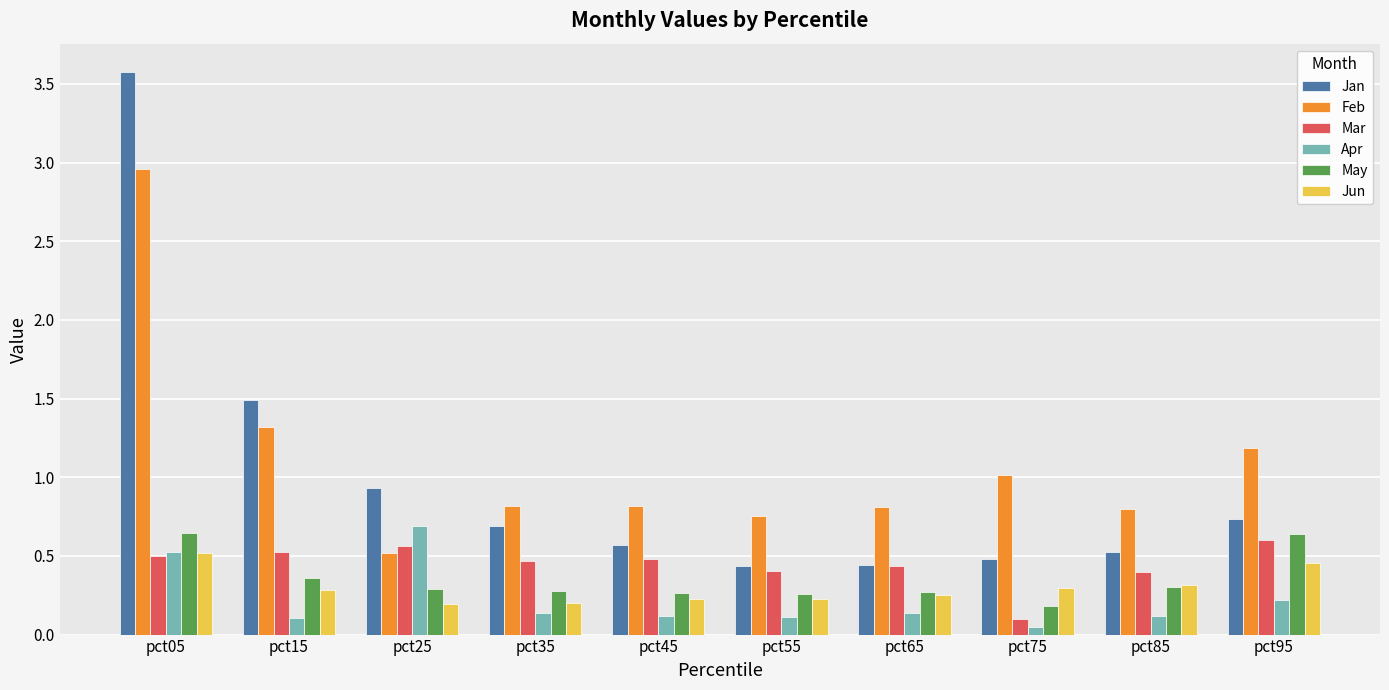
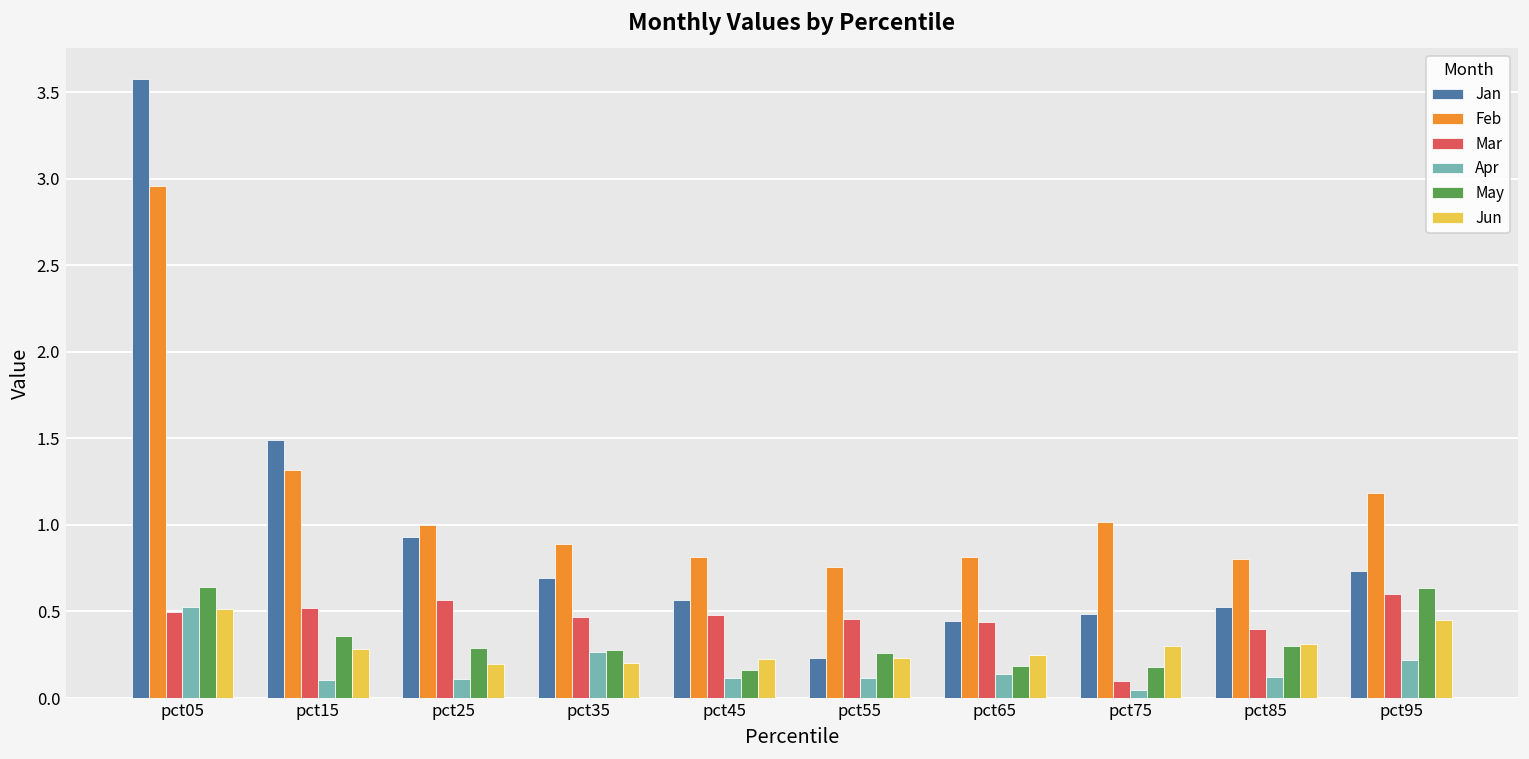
Feb, pct25: 0.52 -> 1.00
Apr, pct25: 0.69 -> 0.11
Feb, pct35: 0.81 -> 0.89
Apr, pct35: 0.14 -> 0.27
May, pct45: 0.27 -> 0.16
Jan, pct55: 0.44 -> 0.23
Mar, pct55: 0.40 -> 0.46
May, pct65: 0.27 -> 0.18
